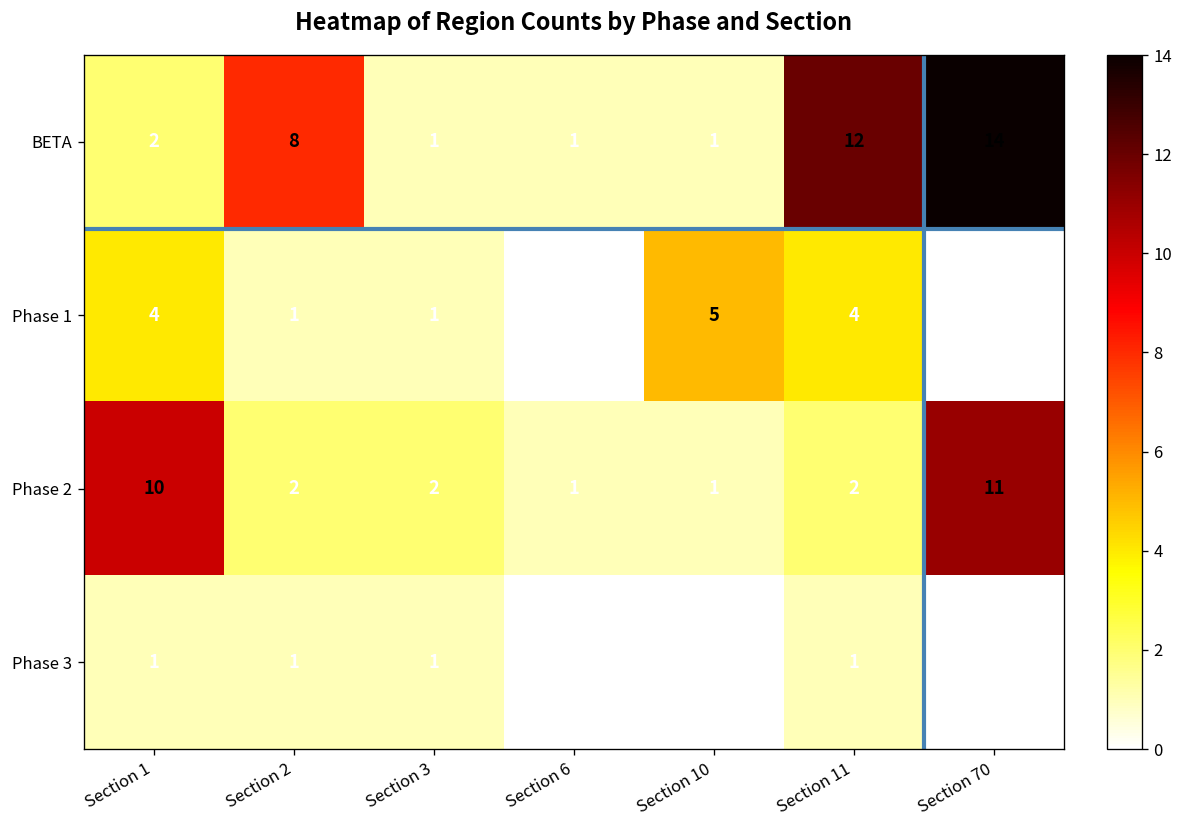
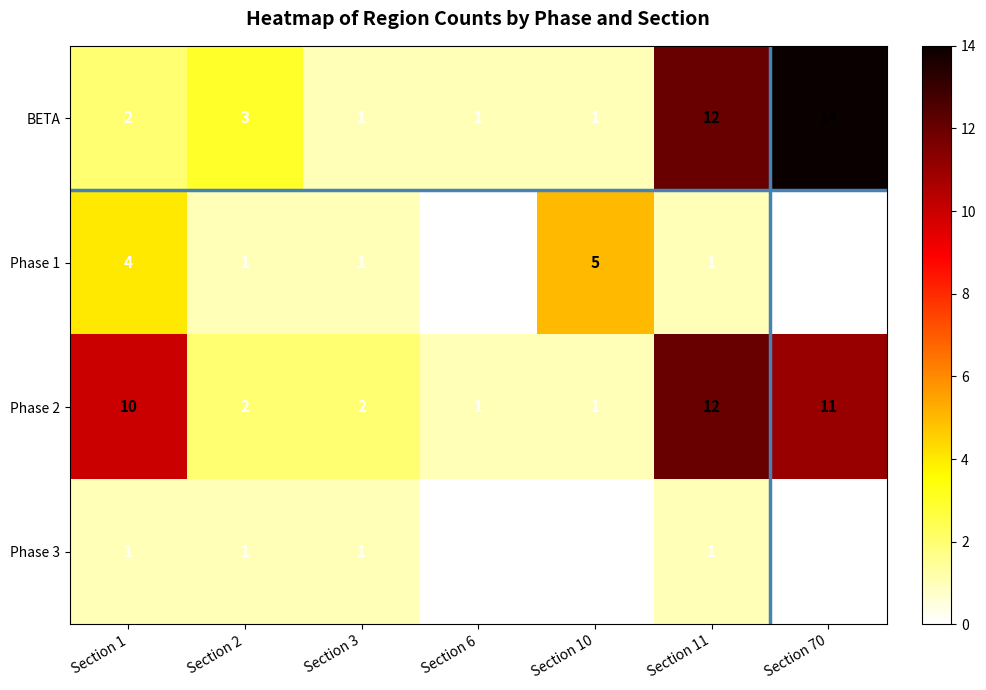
BETA, Section 2: 8 -> 3
Phase 1, Section 11: 4 -> 1
Phase 2, Section 11: 2 -> 12
